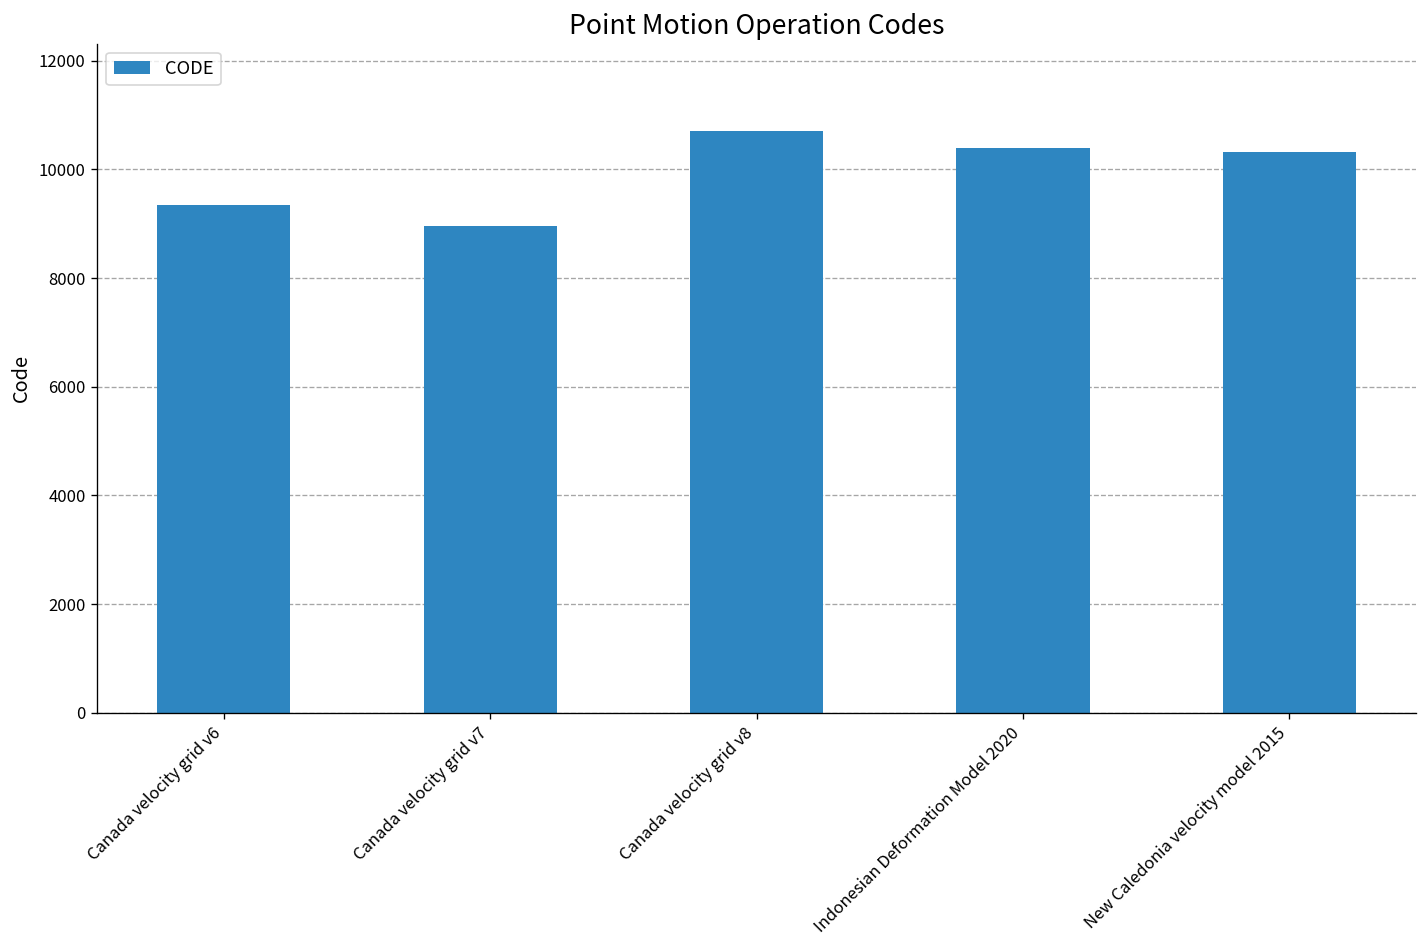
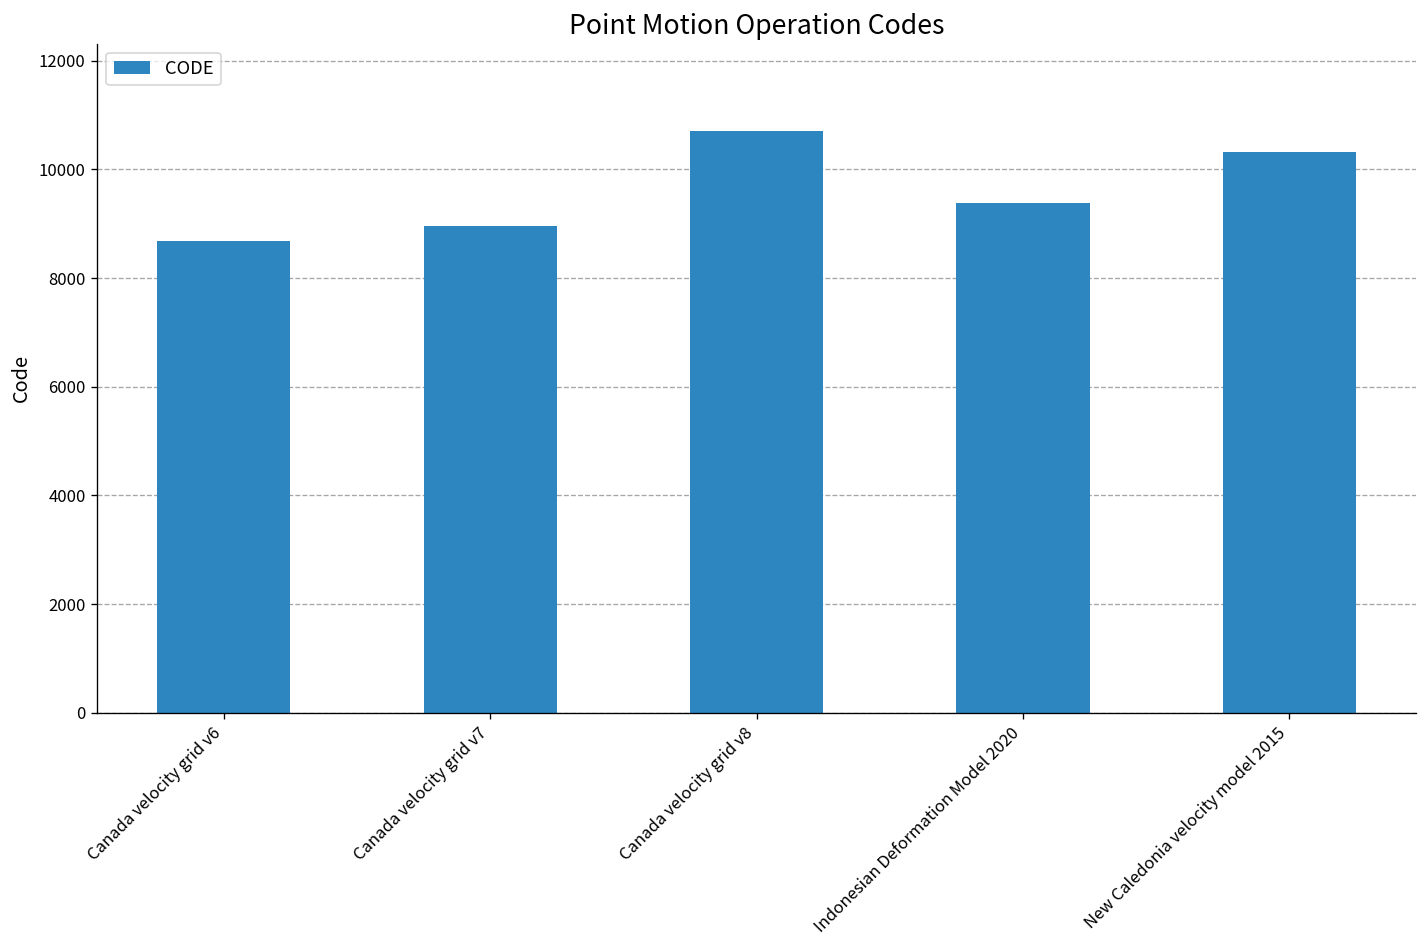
Canada velocity grid v6: 9300 -> 8700
Indonesian Deformation Model 2020: 10400 -> 9400
